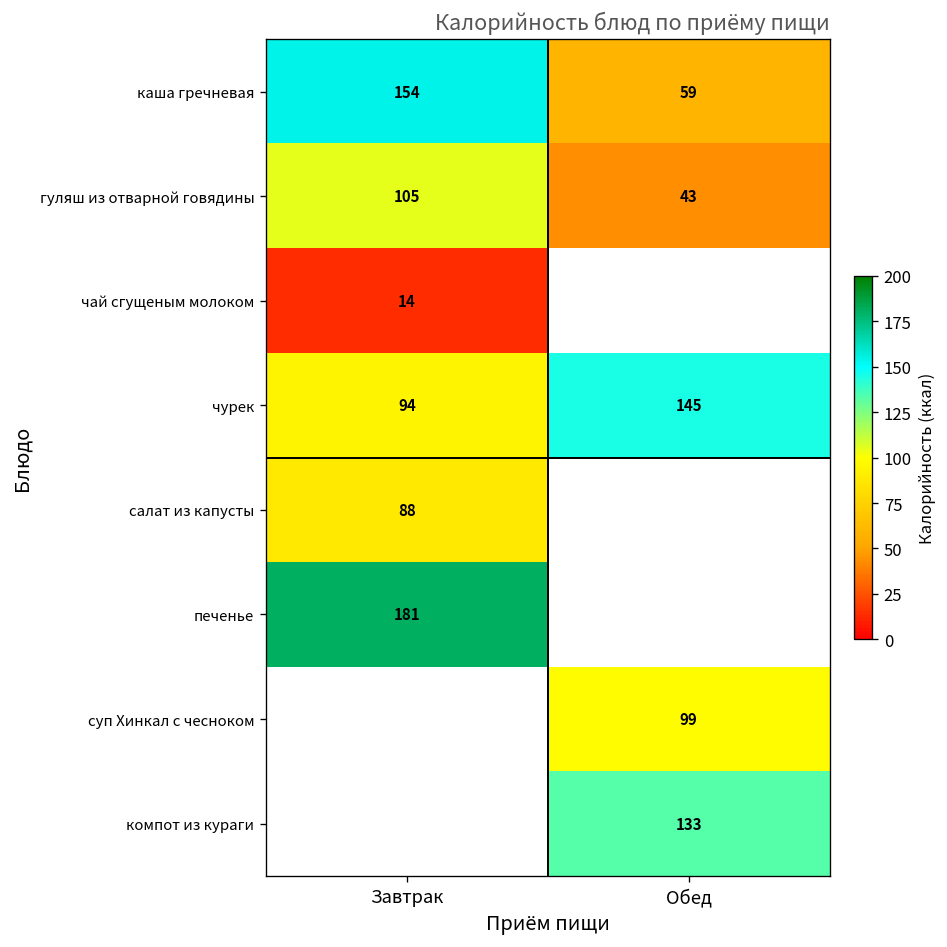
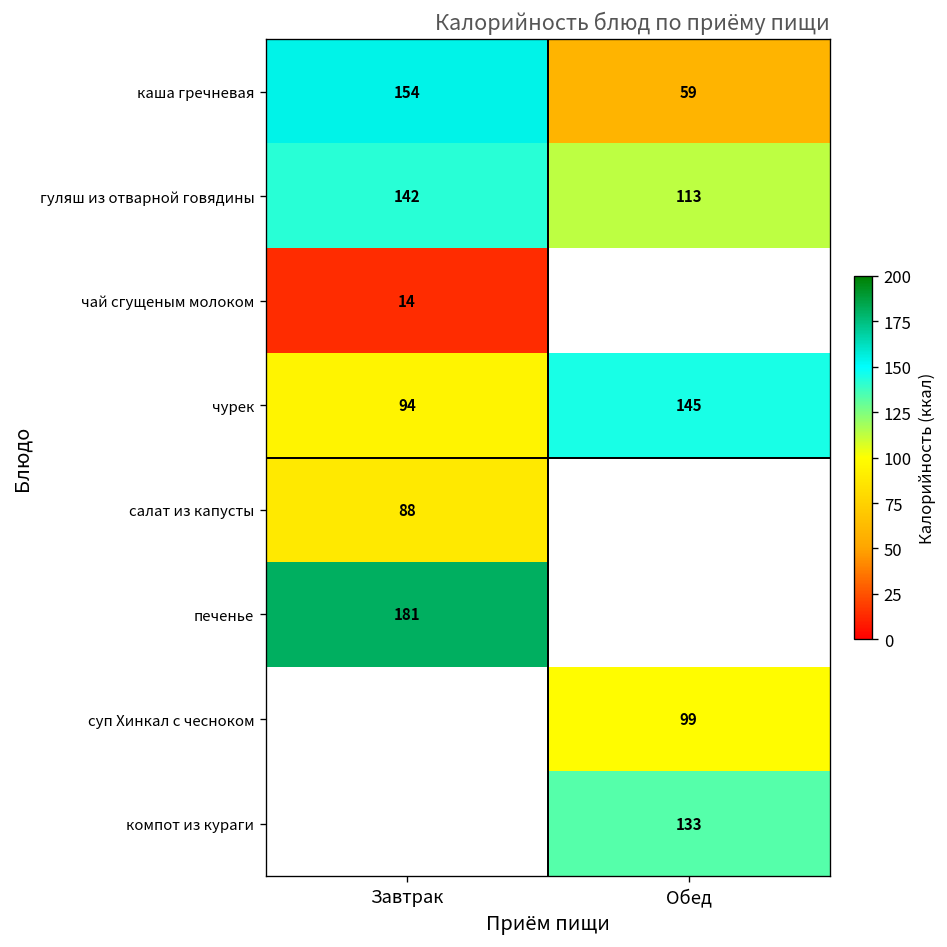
гуляш из отварной говядины, Завтрак: 105 -> 142
гуляш из отварной говядины, Обед: 43 -> 113
